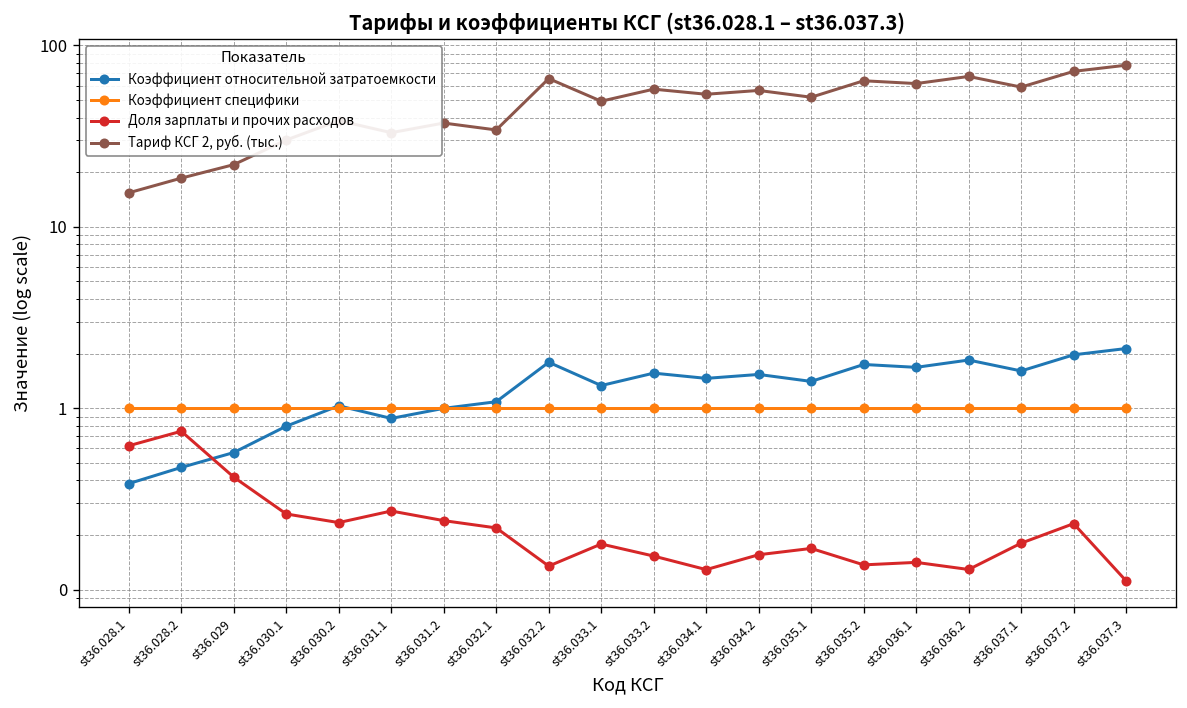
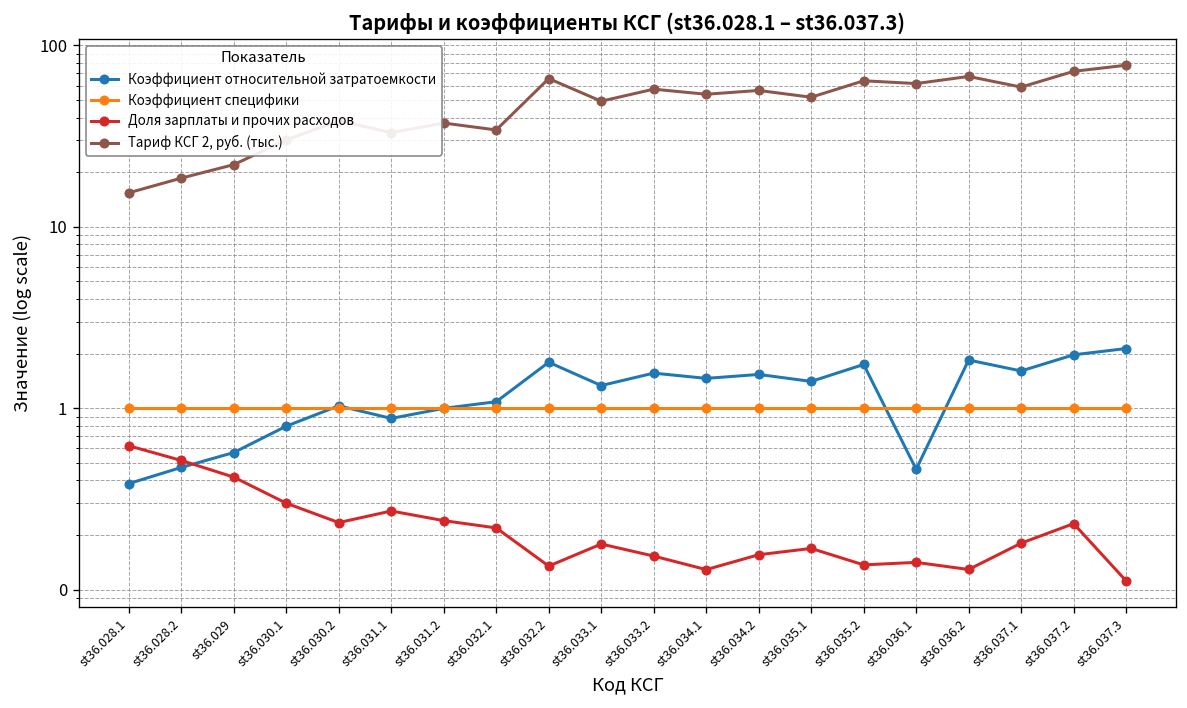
Доля зарплаты и прочих расходов, st36.028.2: 0.7 -> 0.52
Доля зарплаты и прочих расходов, st36.030.1: 0.26 -> 0.30
Коэффициент относительной затратоемкости, st36.036.1: 1.7 -> 0.46
